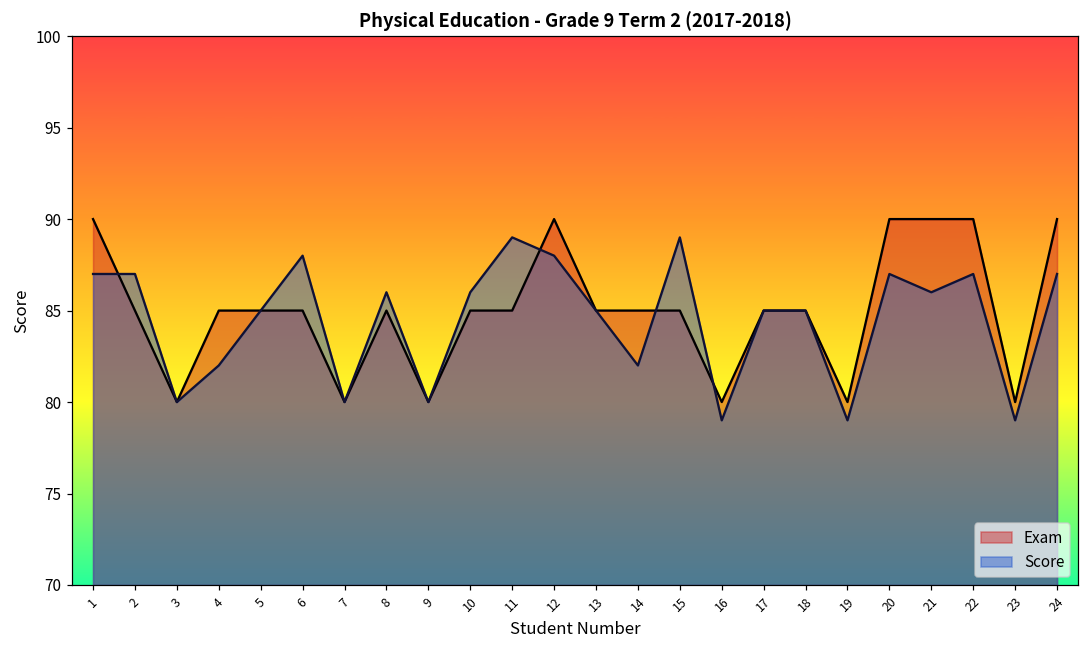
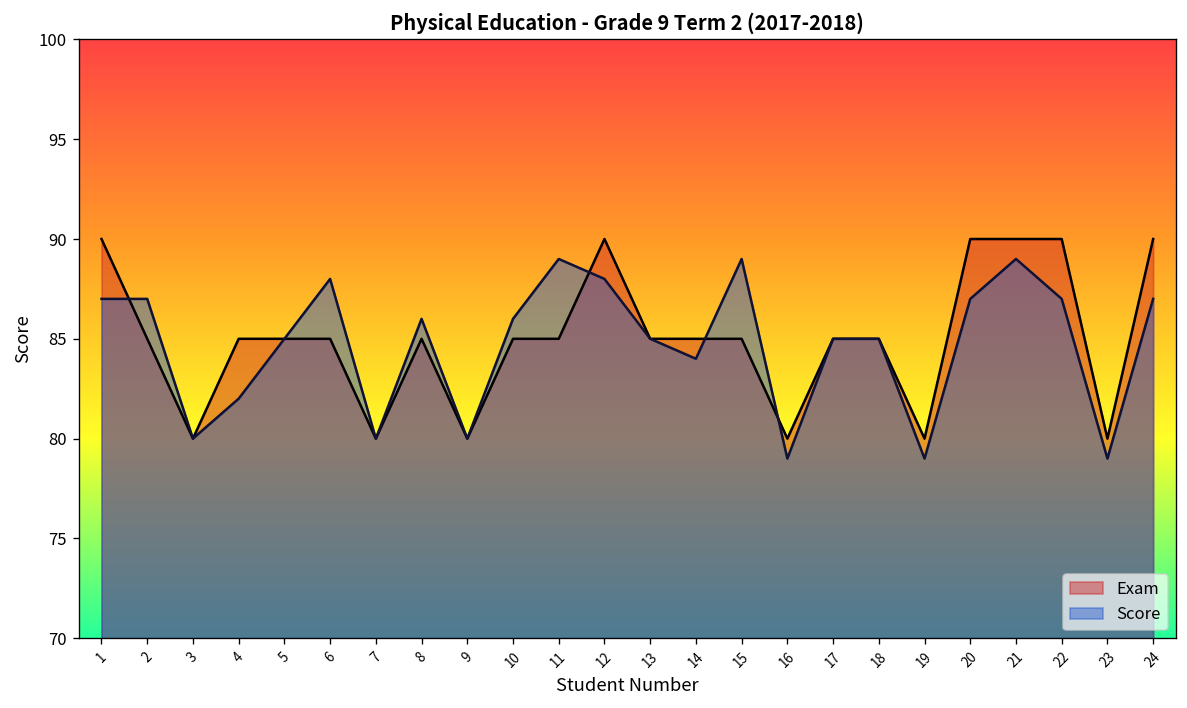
Score, 14: 82 -> 84
Score, 21: 86 -> 89
